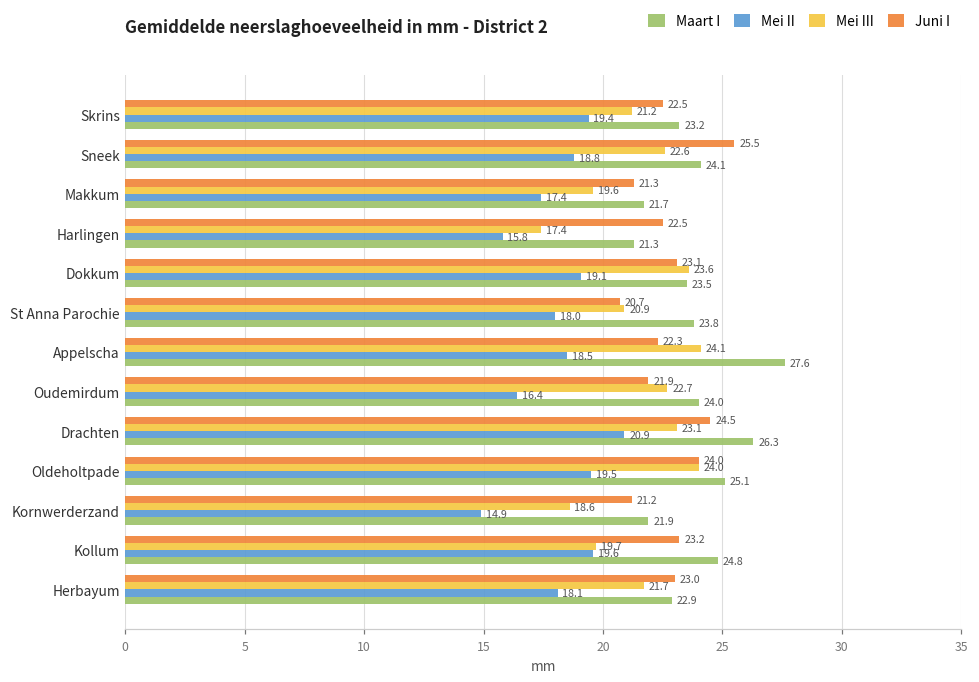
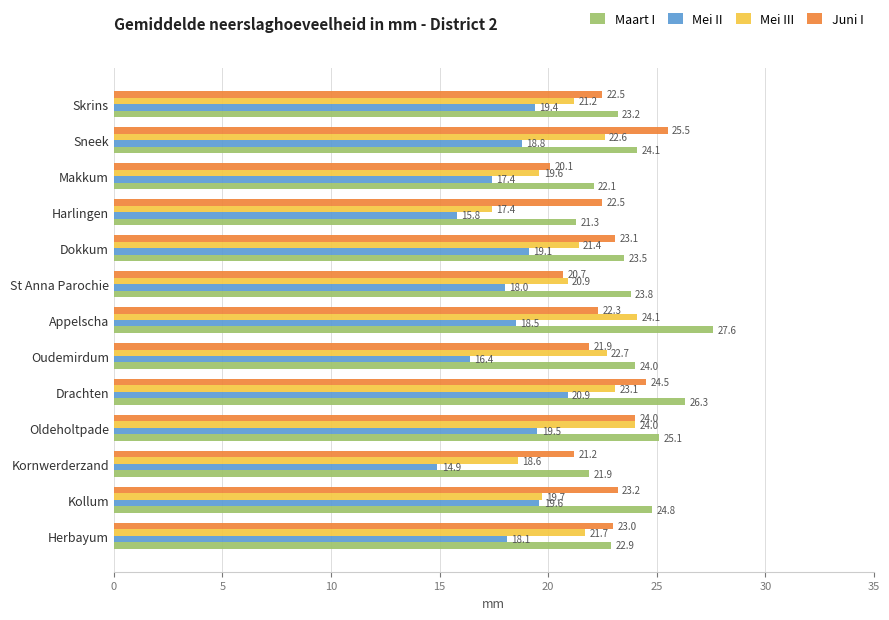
Juni I, Makkum: 21.3 -> 20.1
Maart I, Makkum: 21.7 -> 22.1
Mei III, Dokkum: 23.6 -> 21.4
